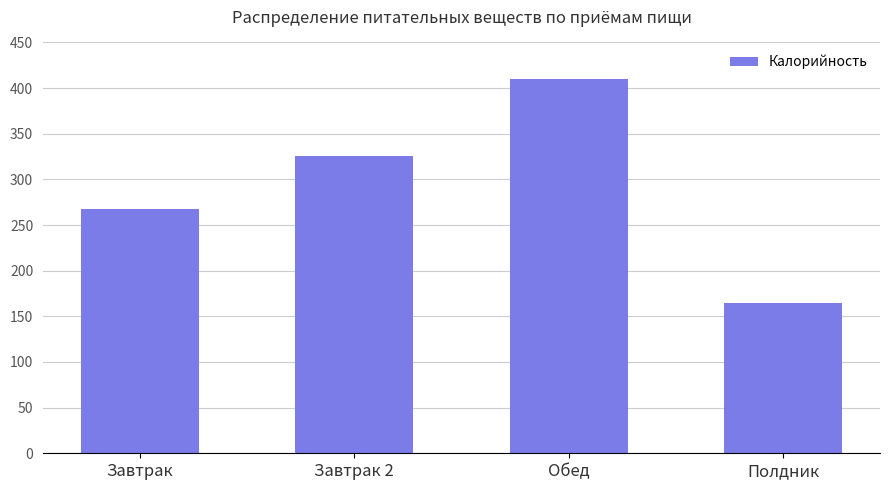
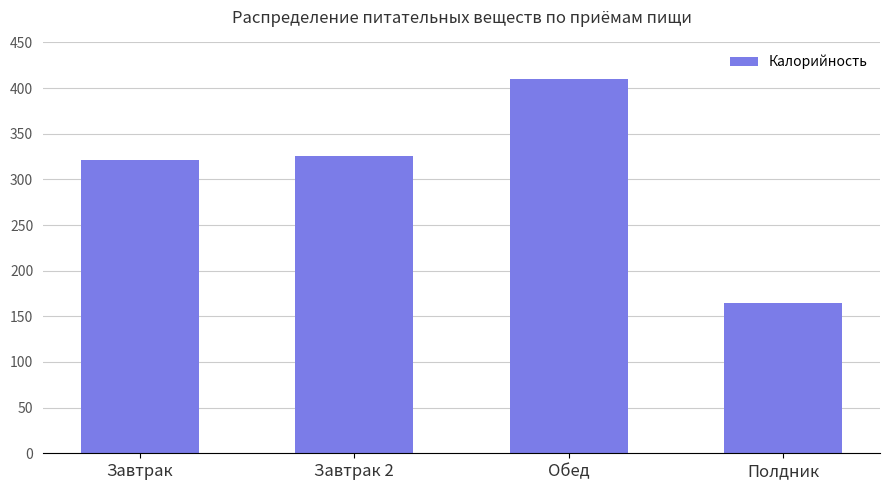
Завтрак: 270 -> 320
